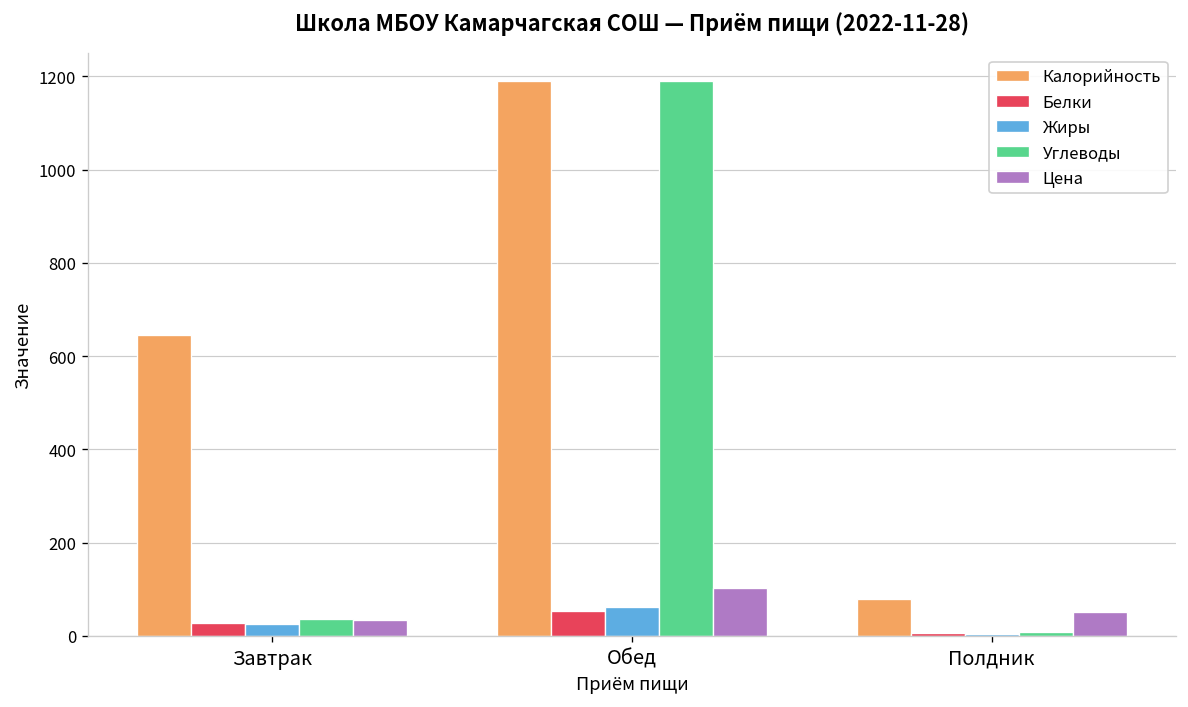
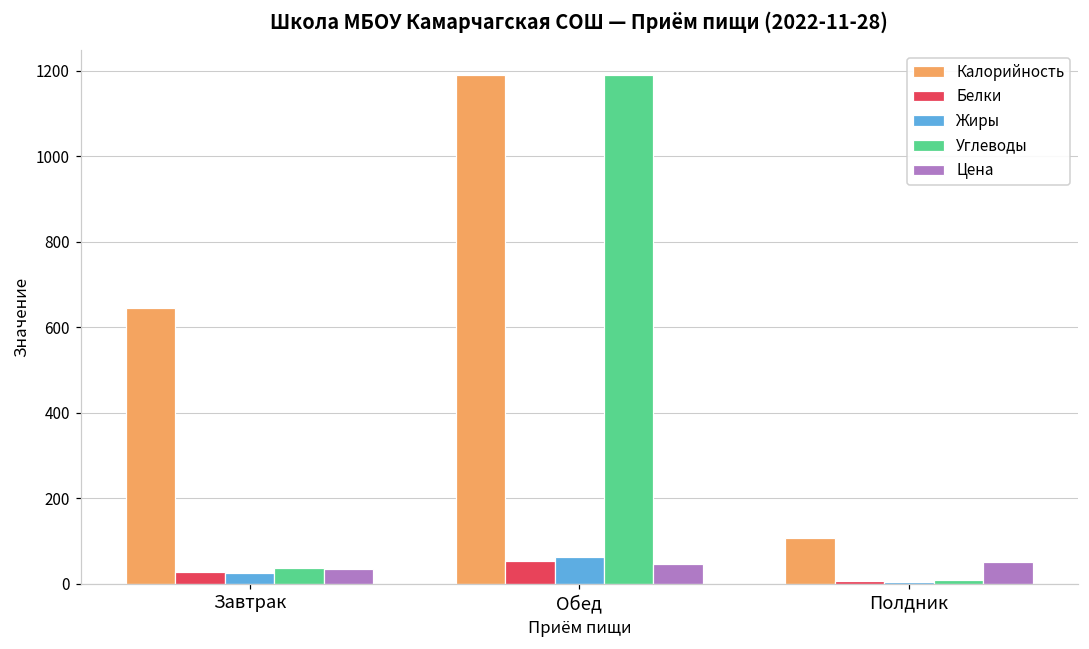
Цена, Обед: 100 -> 50
Калорийность, Полдник: 80 -> 110
